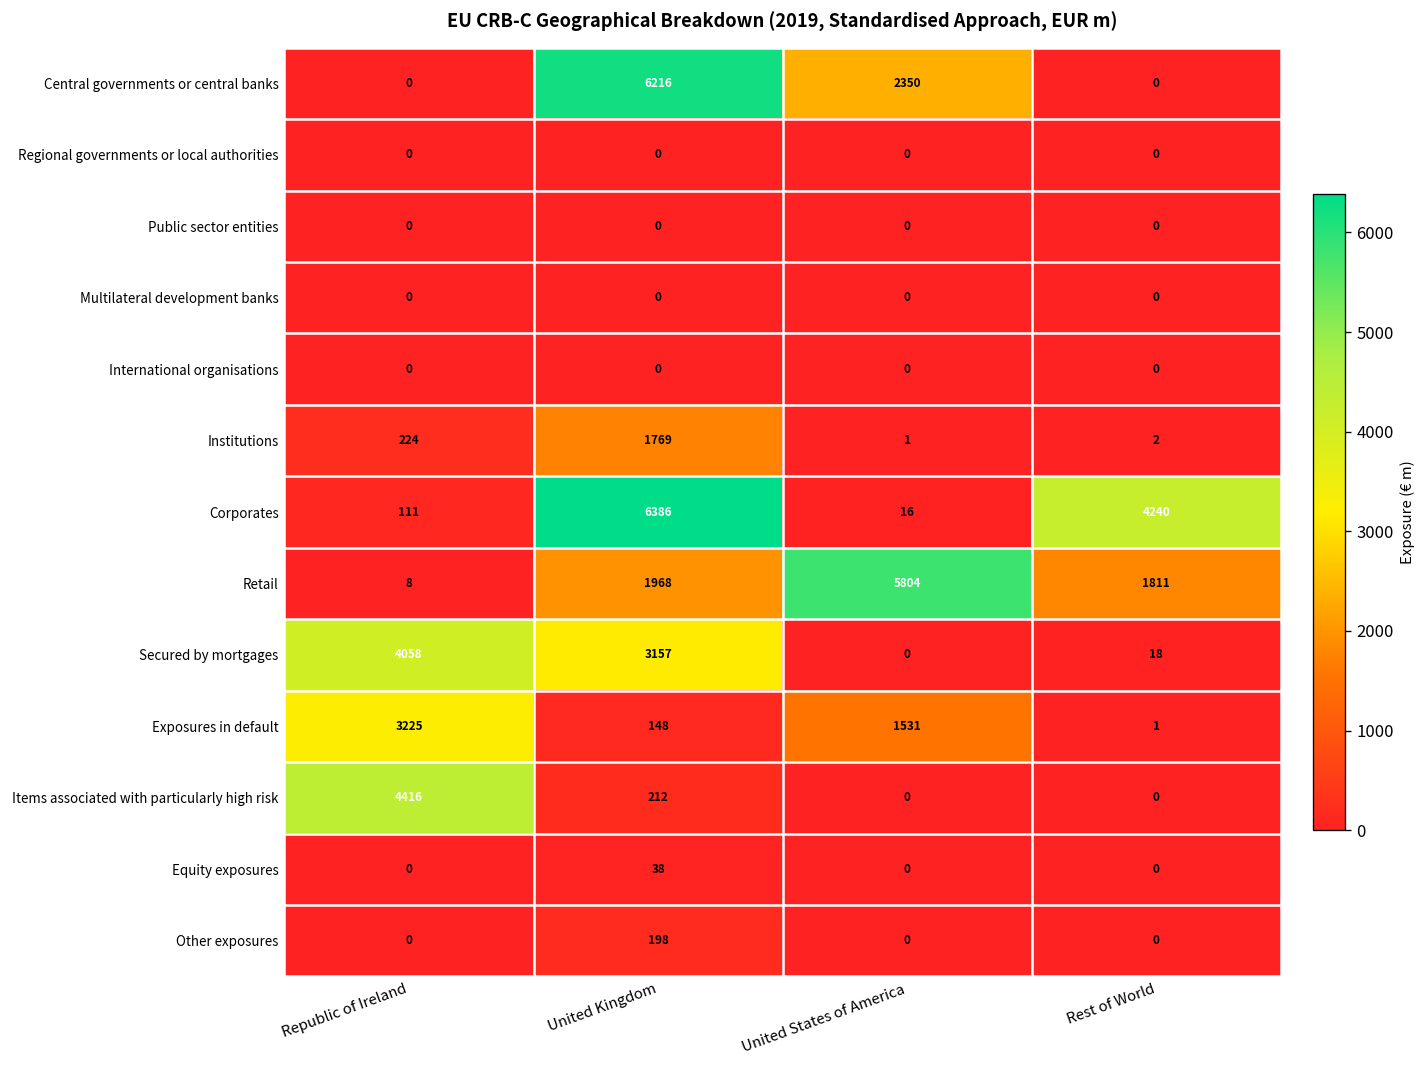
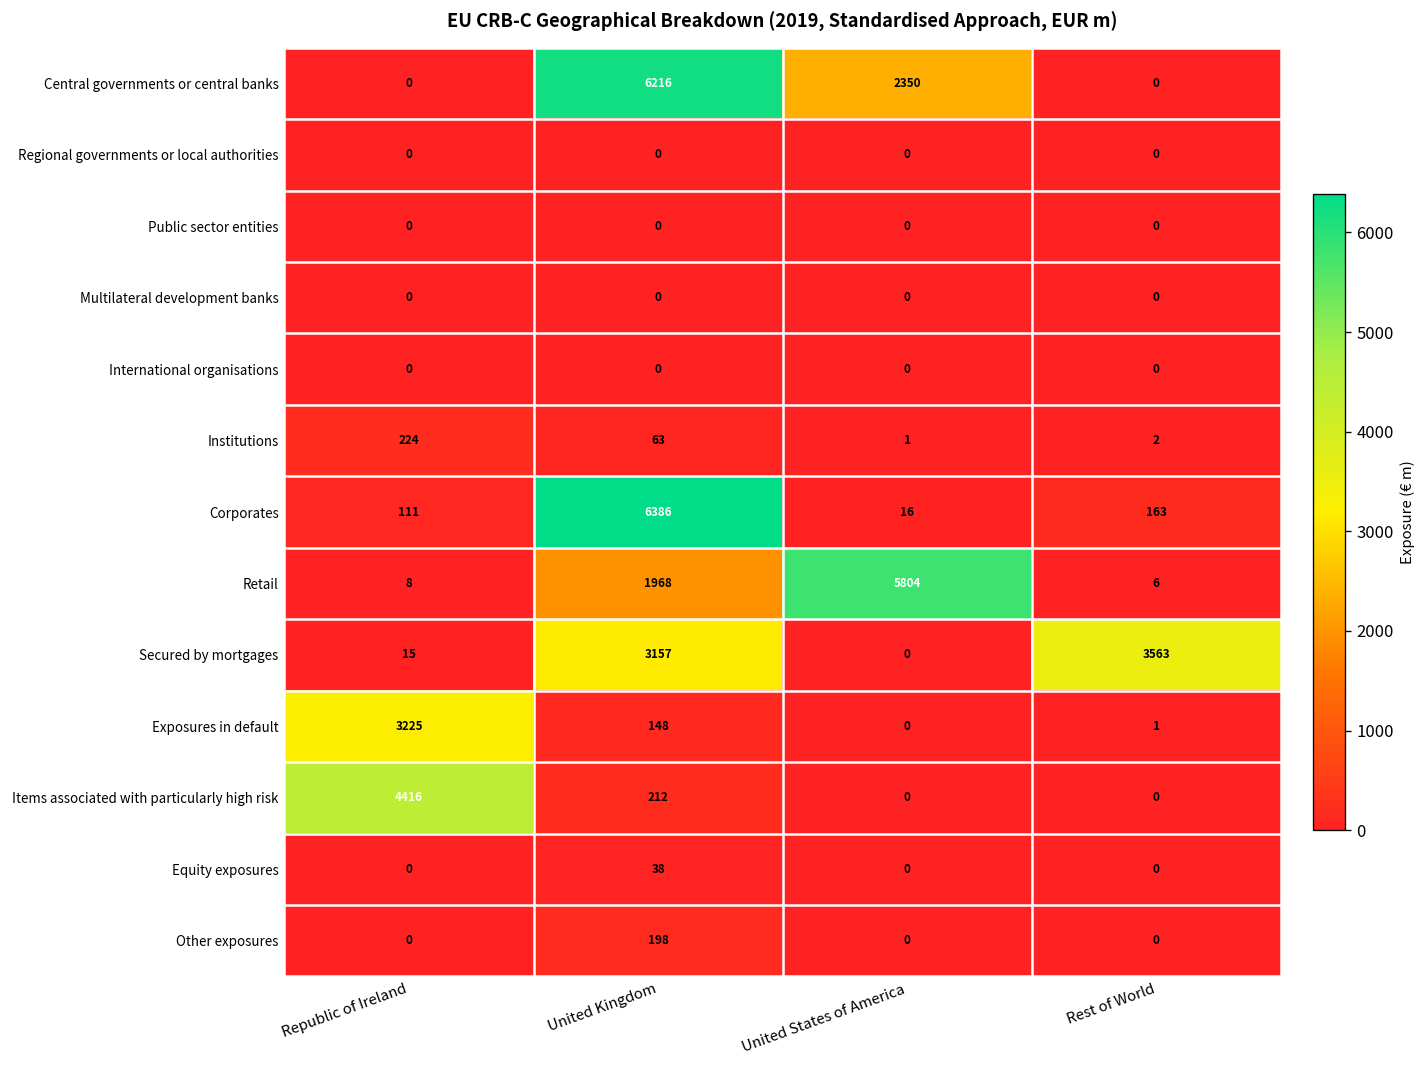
Institutions, United Kingdom: 1769 -> 63
Corporates, Rest of World: 4240 -> 163
Retail, Rest of World: 1811 -> 6
Secured by mortgages, Republic of Ireland: 4058 -> 15
Secured by mortgages, Rest of World: 18 -> 3563
Exposures in default, United States of America: 1531 -> 0
